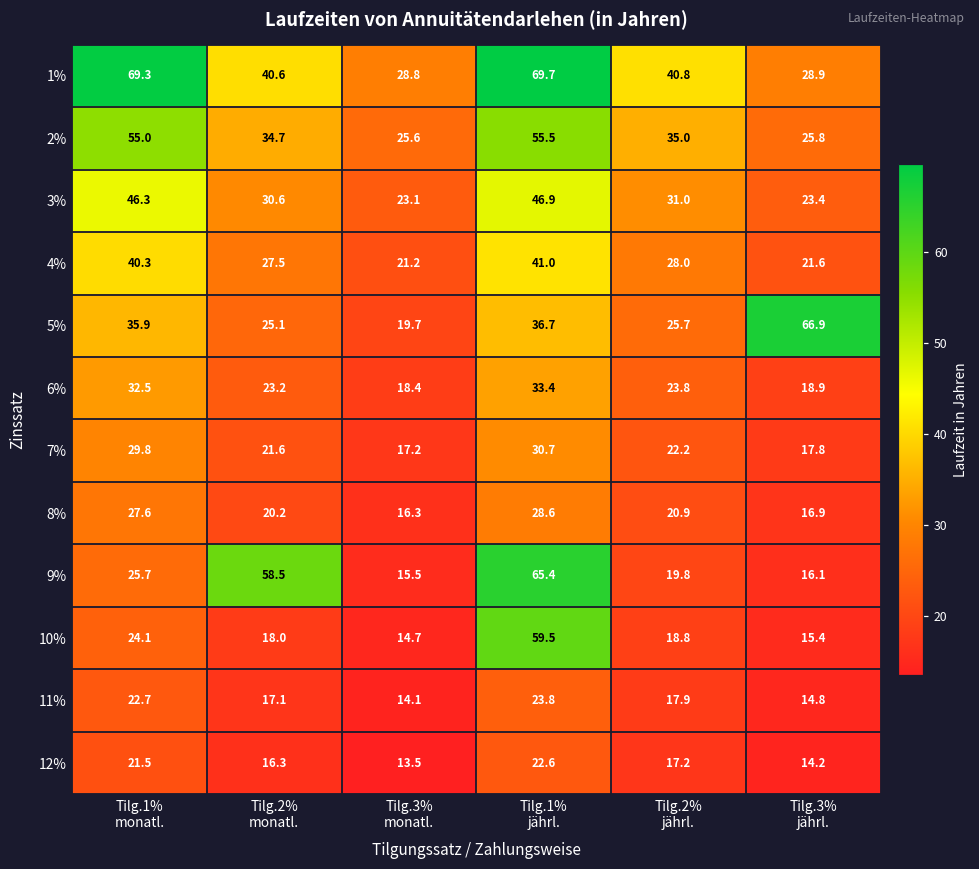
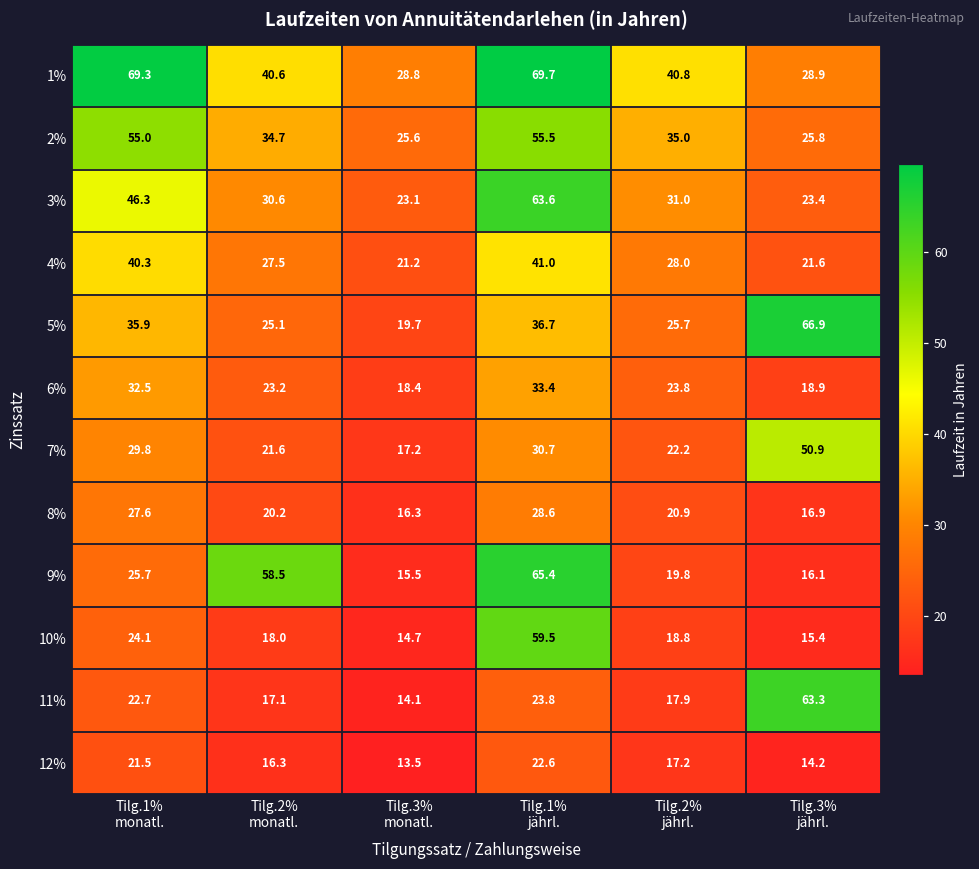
3%, Tilg.1% jährl.: 46.9 -> 63.6
7%, Tilg.3% jährl.: 17.8 -> 50.9
11%, Tilg.3% jährl.: 14.8 -> 63.3
